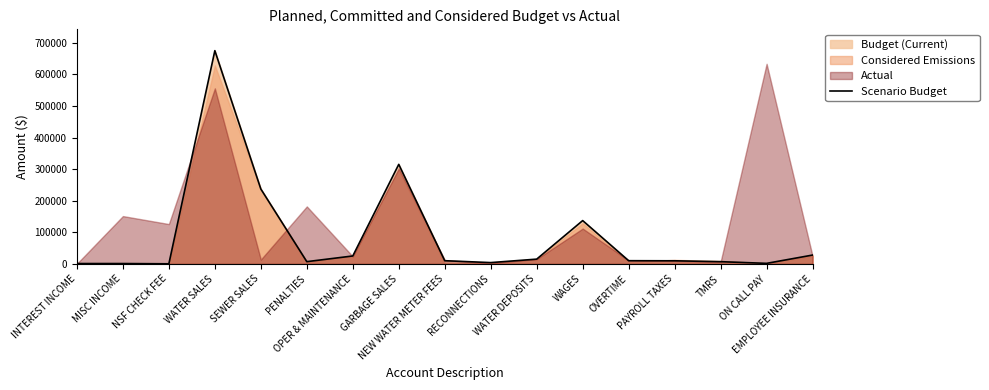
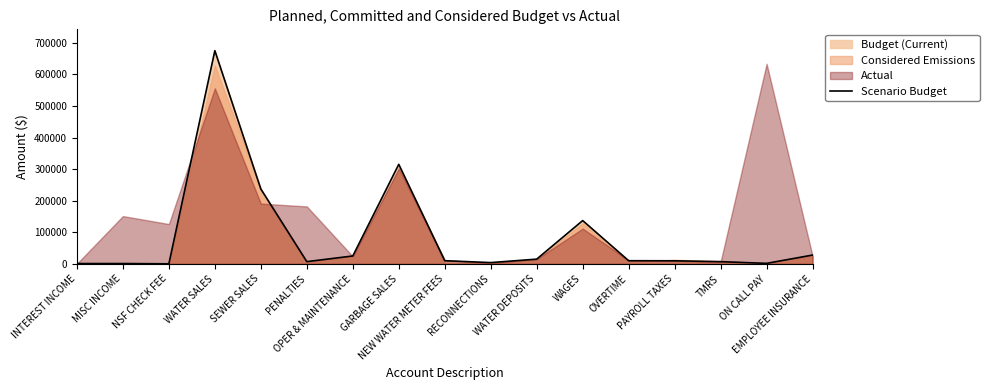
Actual, SEWER SALES: 10000 -> 190000
